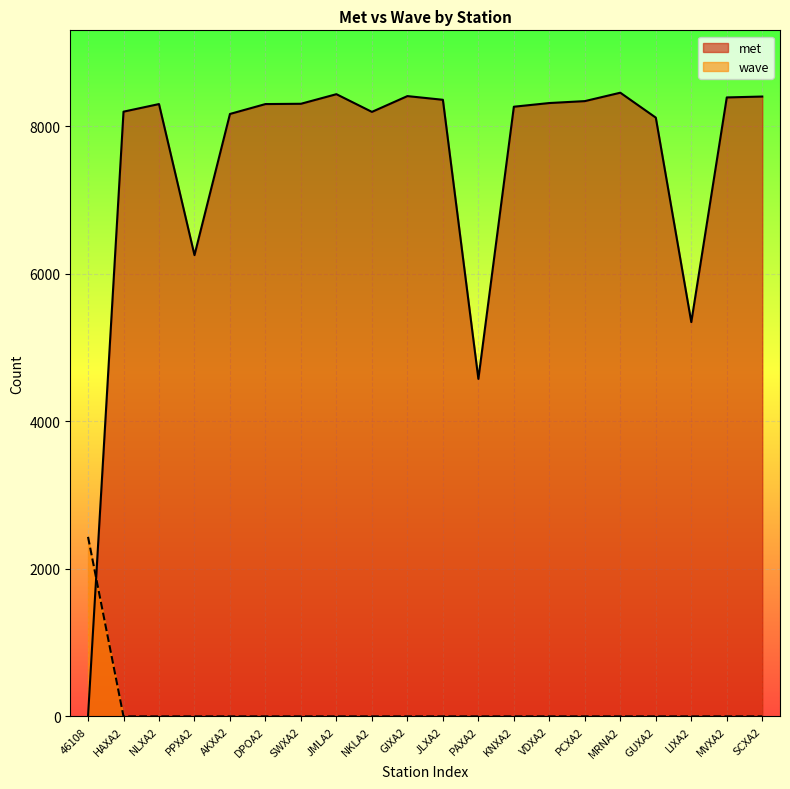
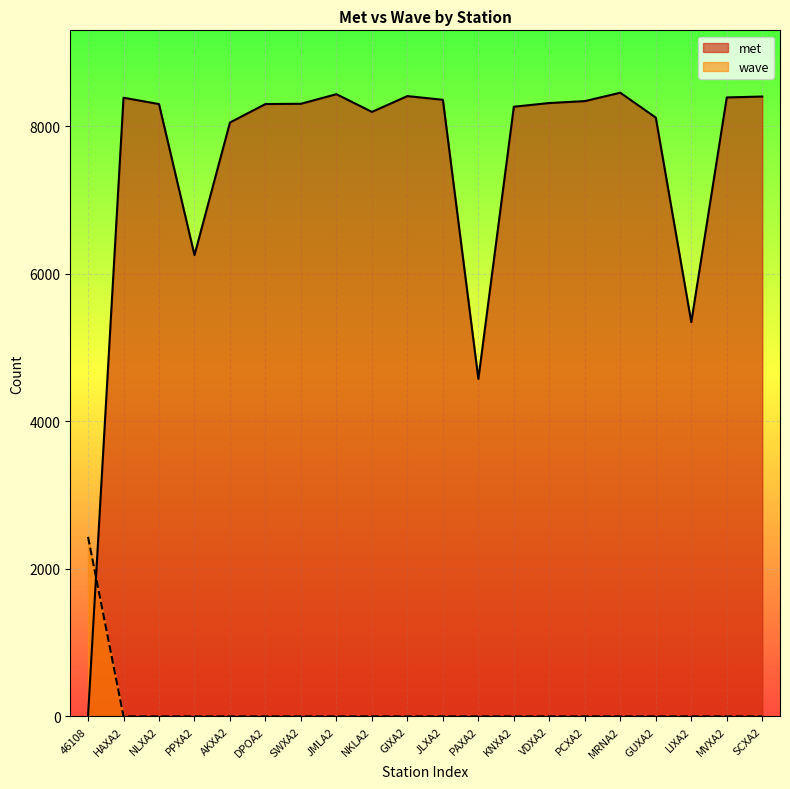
met, HAXA2: 8200 -> 8400
met, AKXA2: 8200 -> 8100
